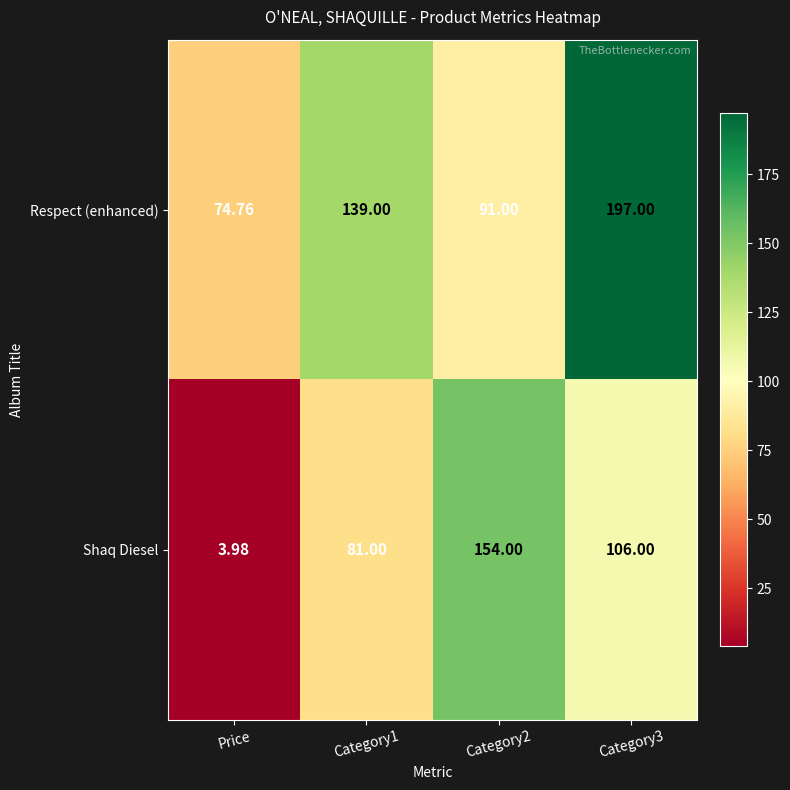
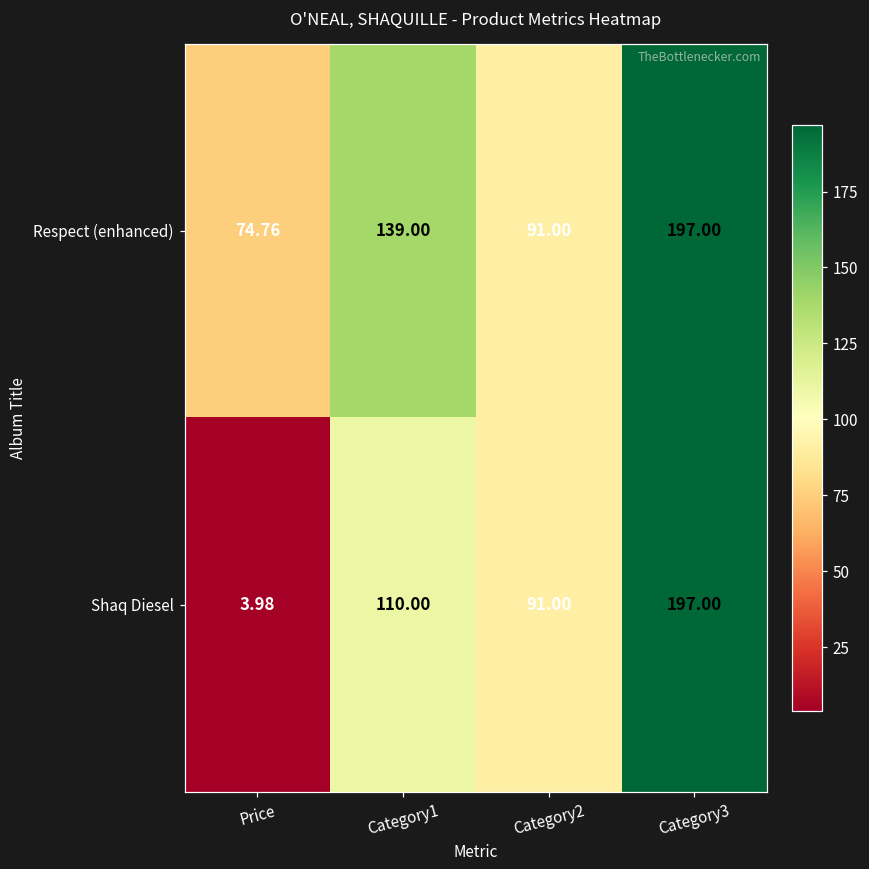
Shaq Diesel, Category1: 81.00 -> 110.00
Shaq Diesel, Category2: 154.00 -> 91.00
Shaq Diesel, Category3: 106.00 -> 197.00
